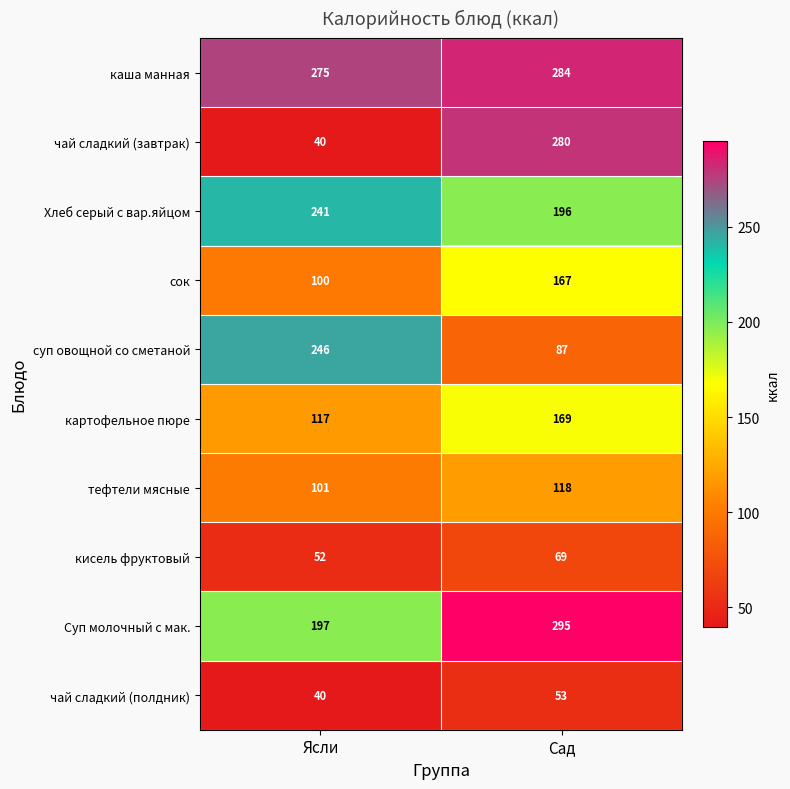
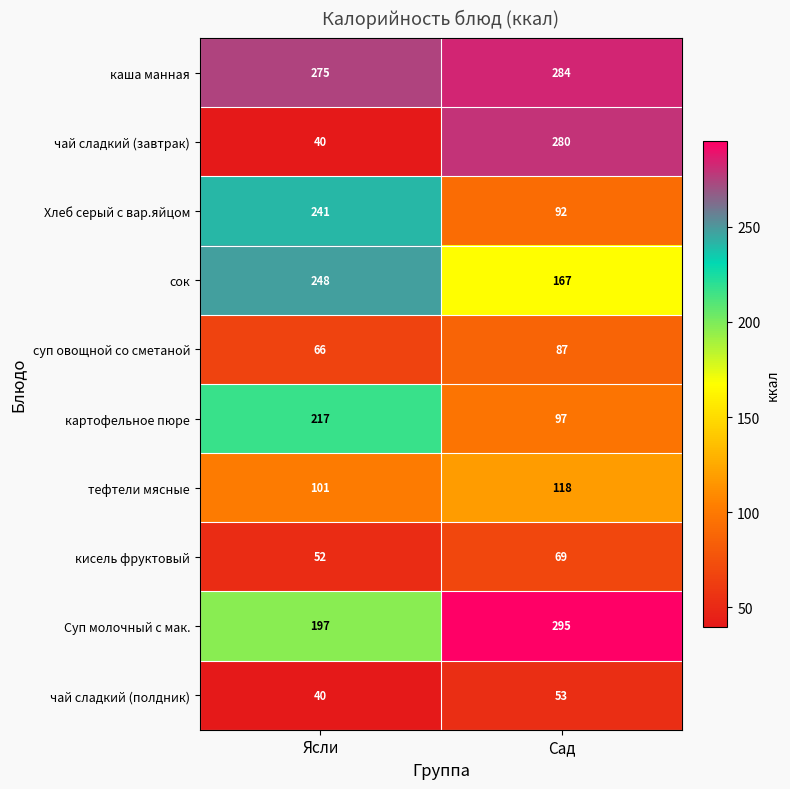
Хлеб серый с вар.яйцом, Сад: 196 -> 92
сок, Ясли: 100 -> 248
суп овощной со сметаной, Ясли: 246 -> 66
картофельное пюре, Ясли: 117 -> 217
картофельное пюре, Сад: 169 -> 97
